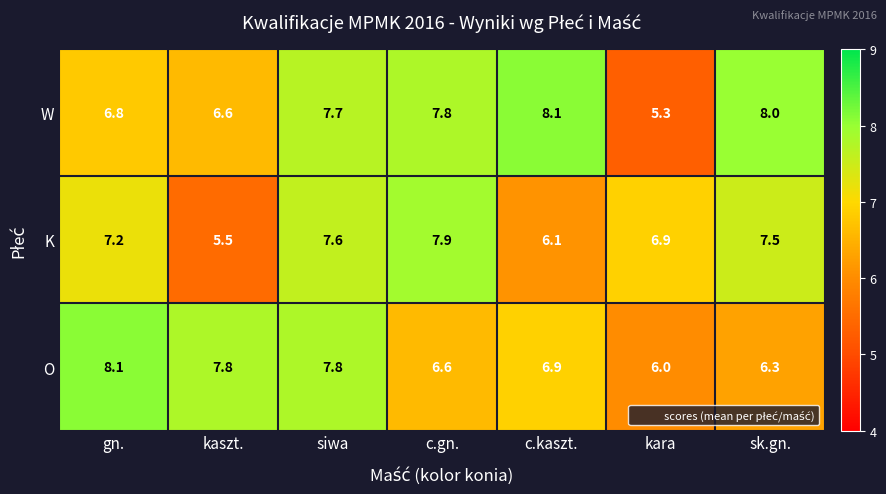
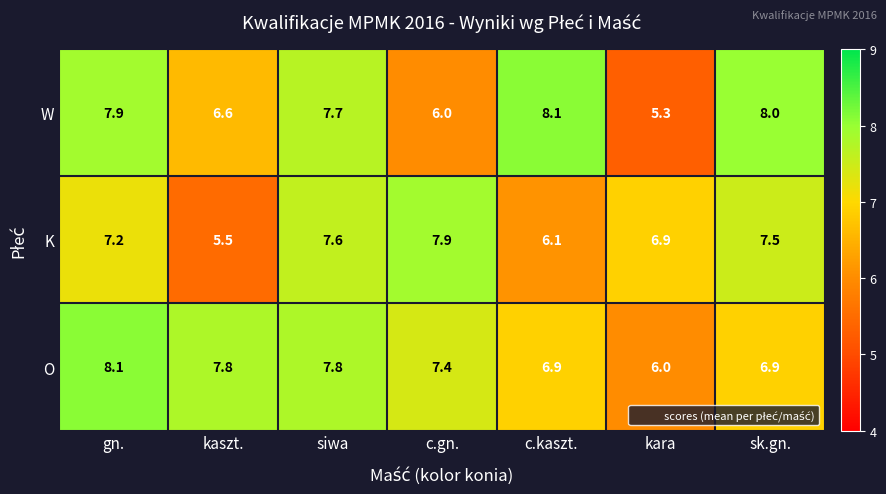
W, gn.: 6.8 -> 7.9
W, c.gn.: 7.8 -> 6.0
O, c.gn.: 6.6 -> 7.4
O, sk.gn.: 6.3 -> 6.9
